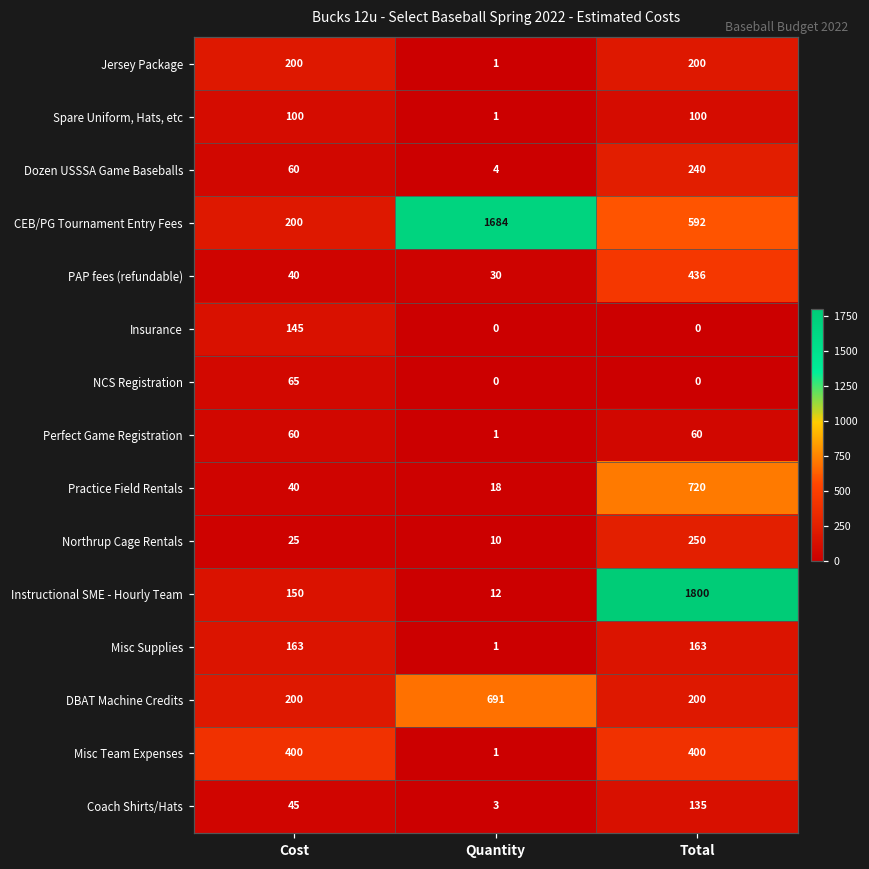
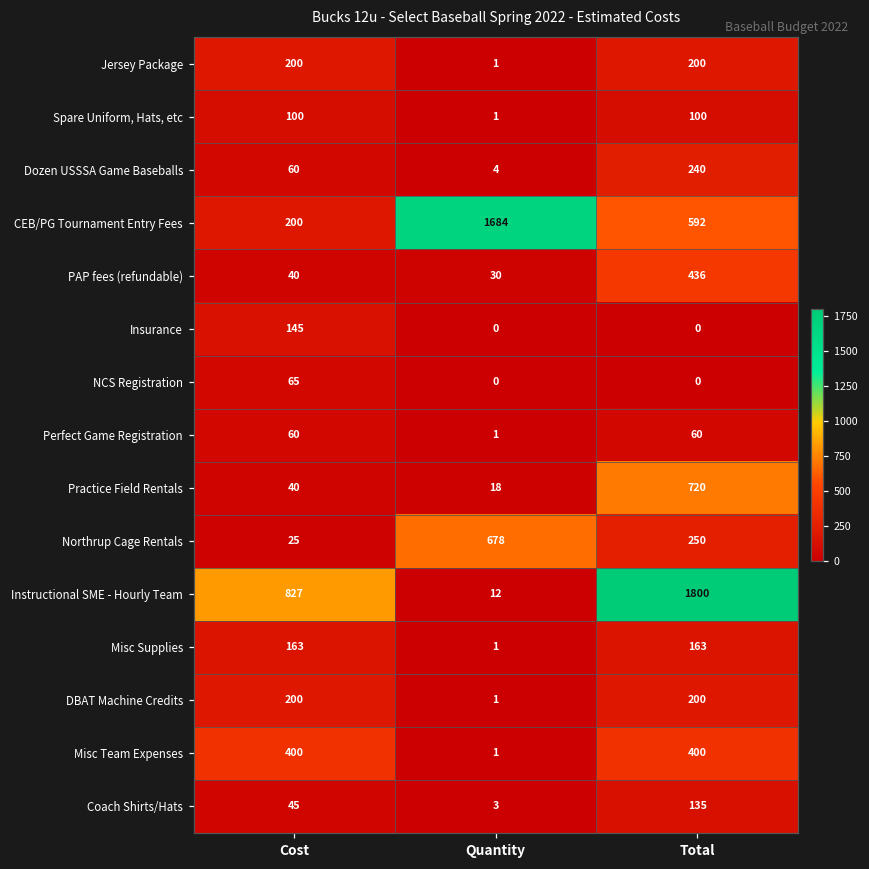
Northrup Cage Rentals, Quantity: 10 -> 678
Instructional SME - Hourly Team, Cost: 150 -> 827
DBAT Machine Credits, Quantity: 691 -> 1
